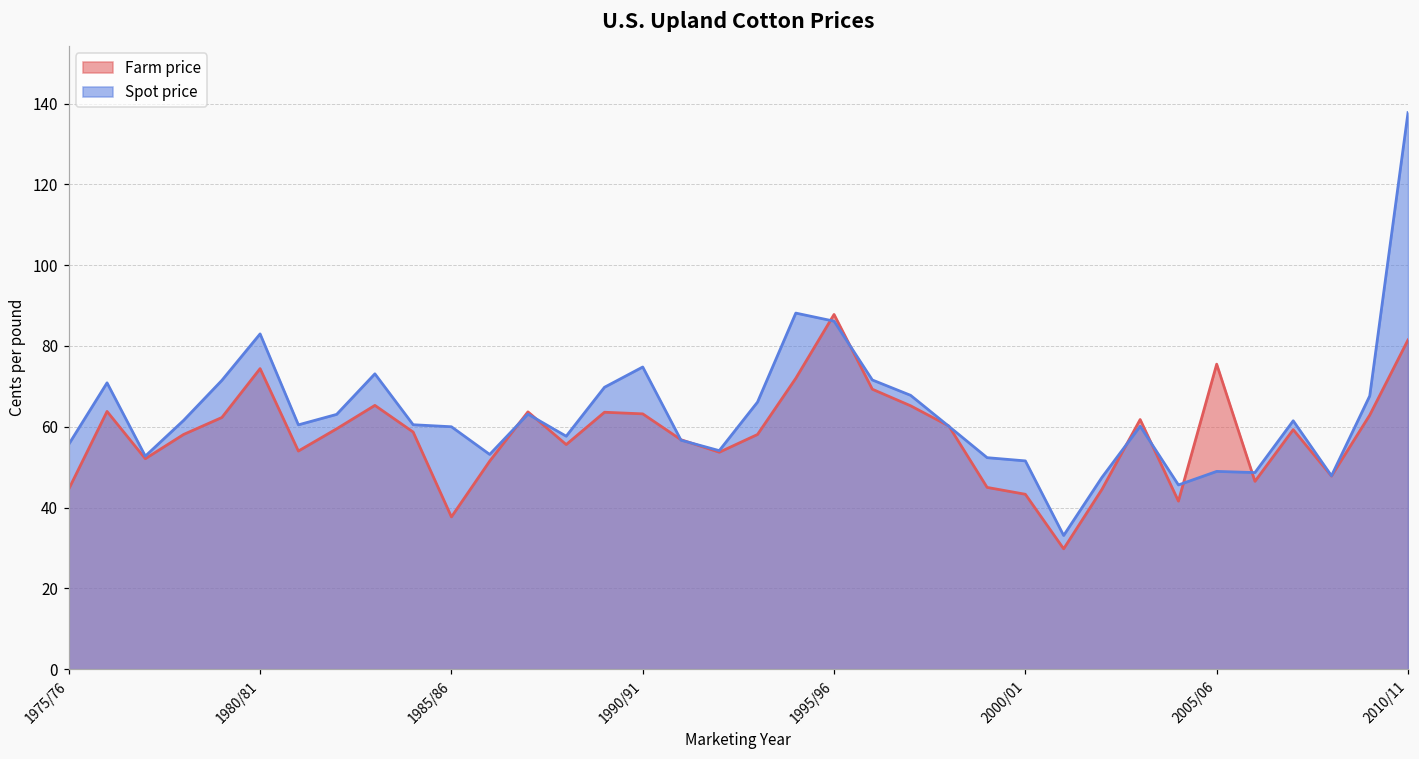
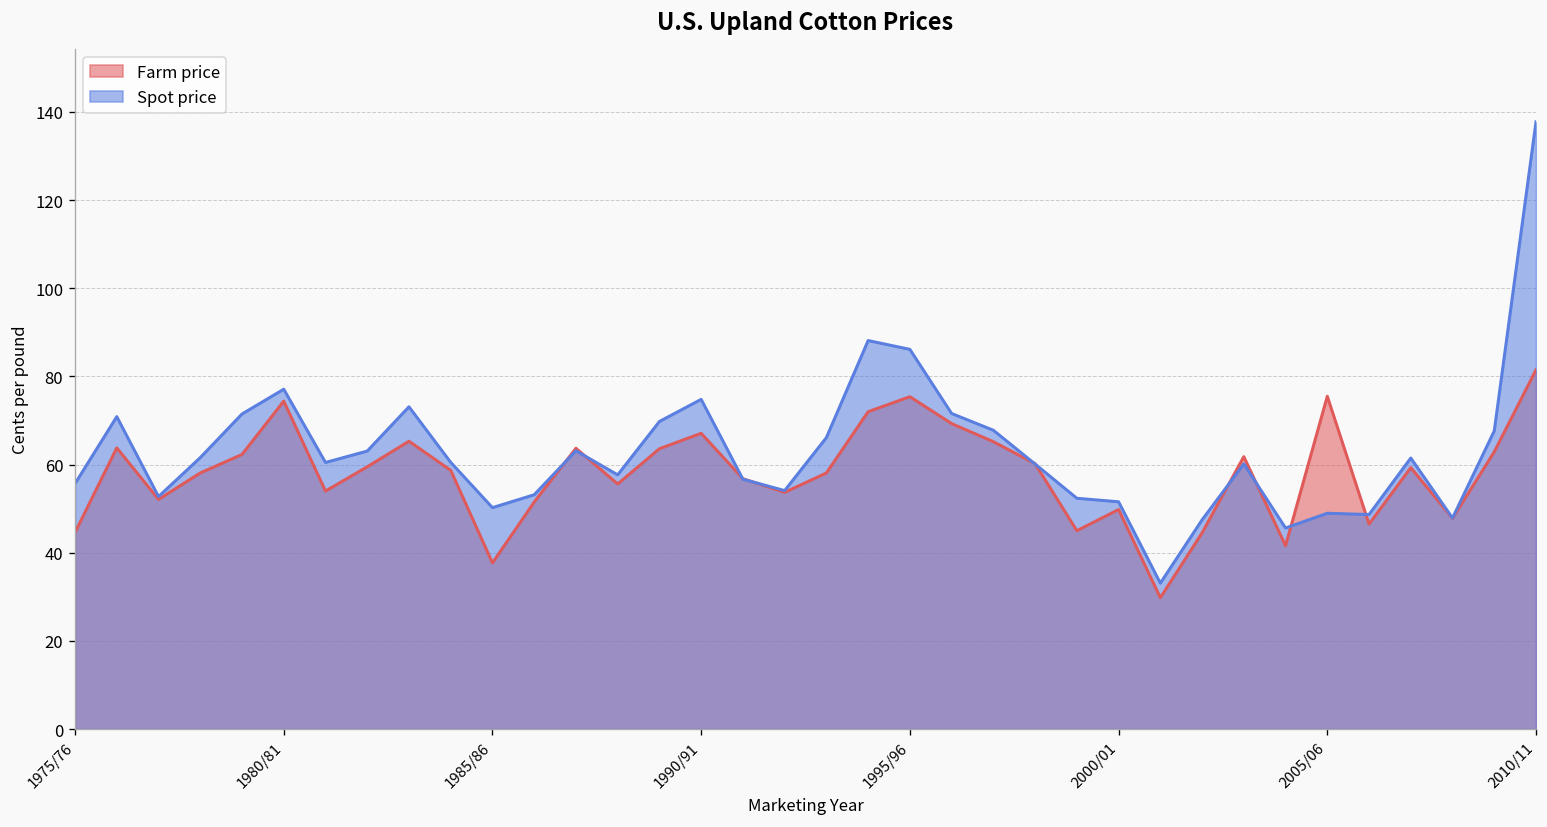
Spot price, 1980/81: 83 -> 77
Spot price, 1985/86: 60 -> 50
Farm price, 1990/91: 63 -> 67
Farm price, 1995/96: 88 -> 75
Farm price, 2000/01: 43 -> 50
